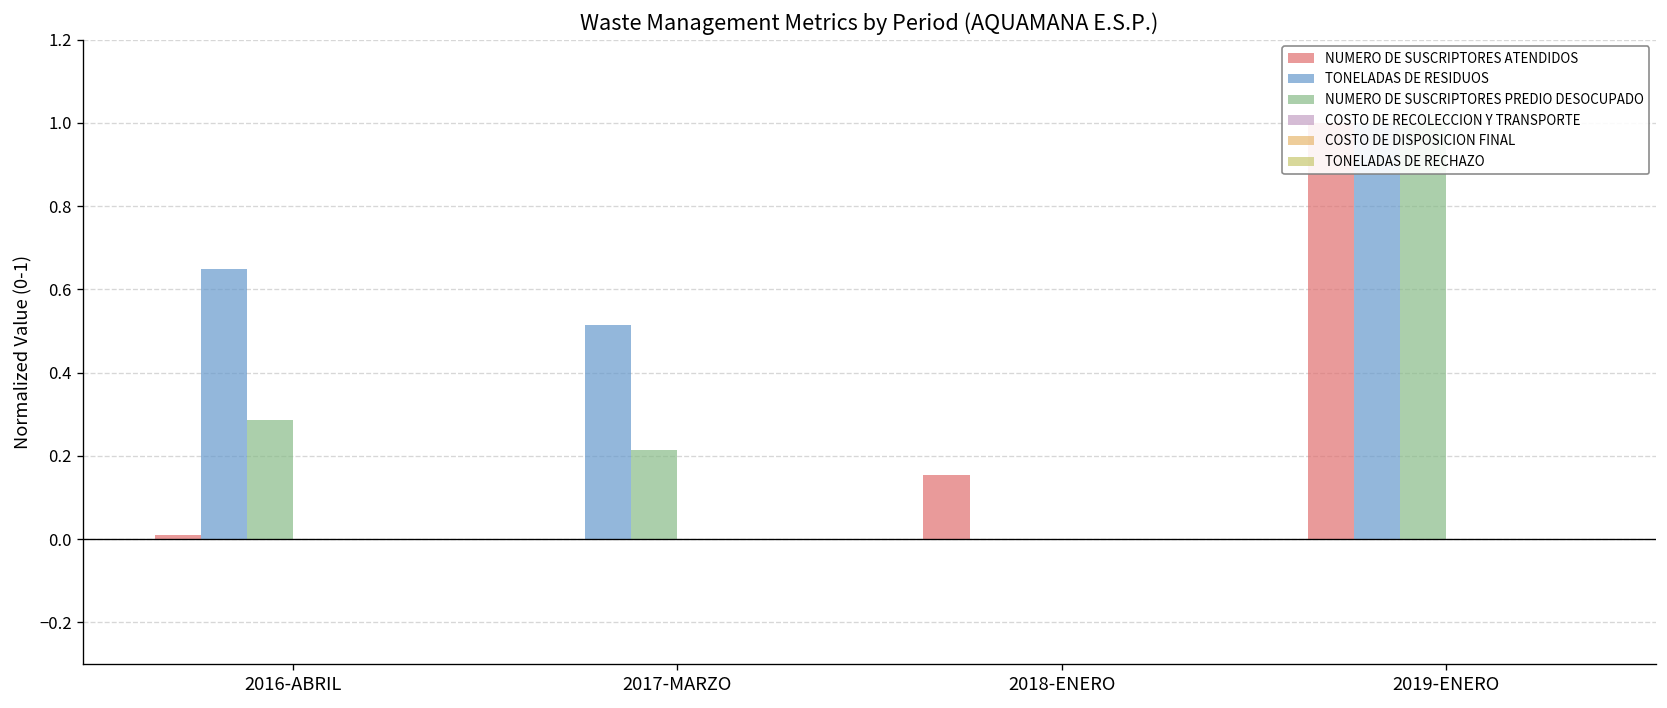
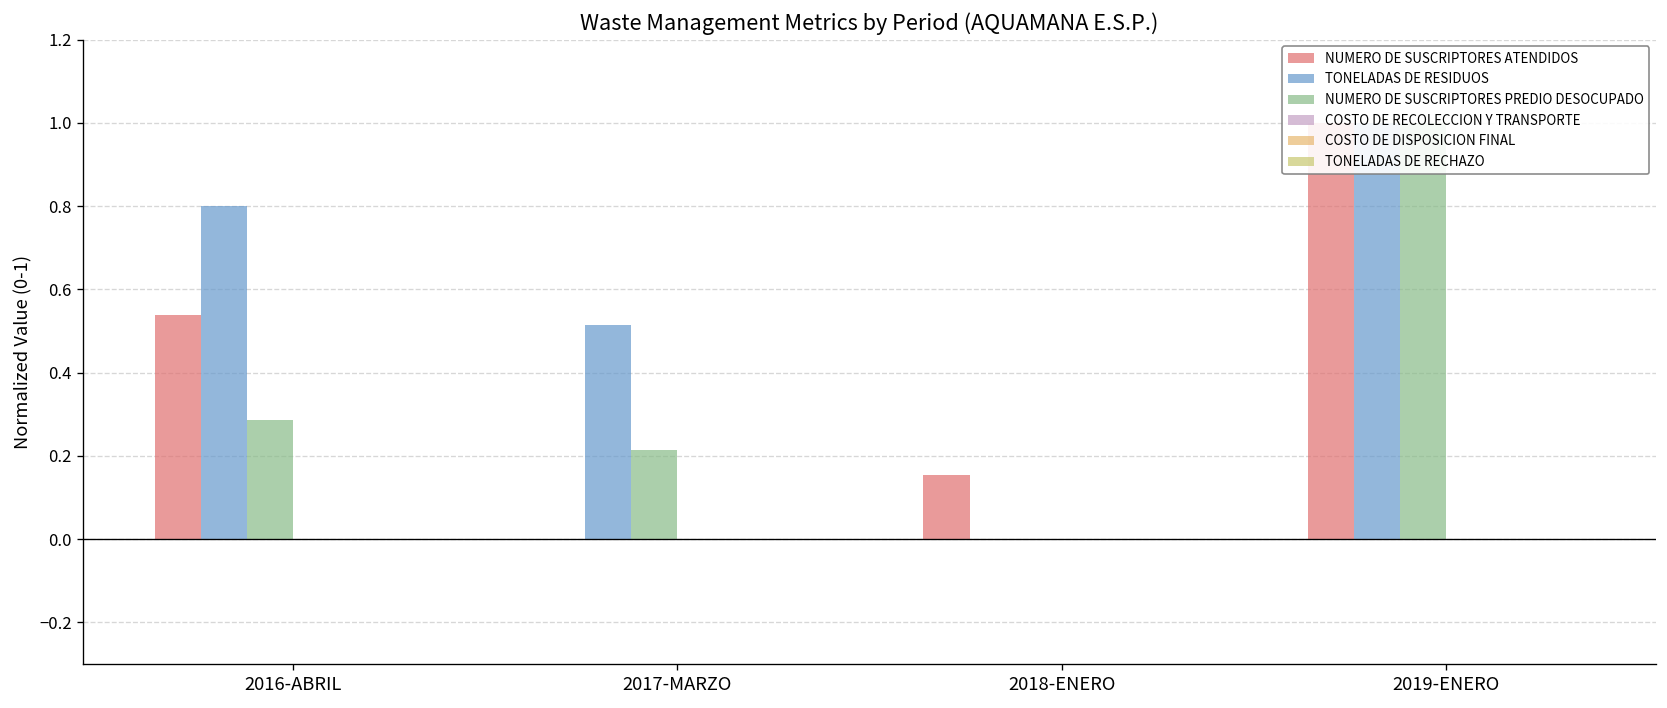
NUMERO DE SUSCRIPTORES ATENDIDOS, 2016-ABRIL: 0.01 -> 0.54
TONELADAS DE RESIDUOS, 2016-ABRIL: 0.65 -> 0.80
